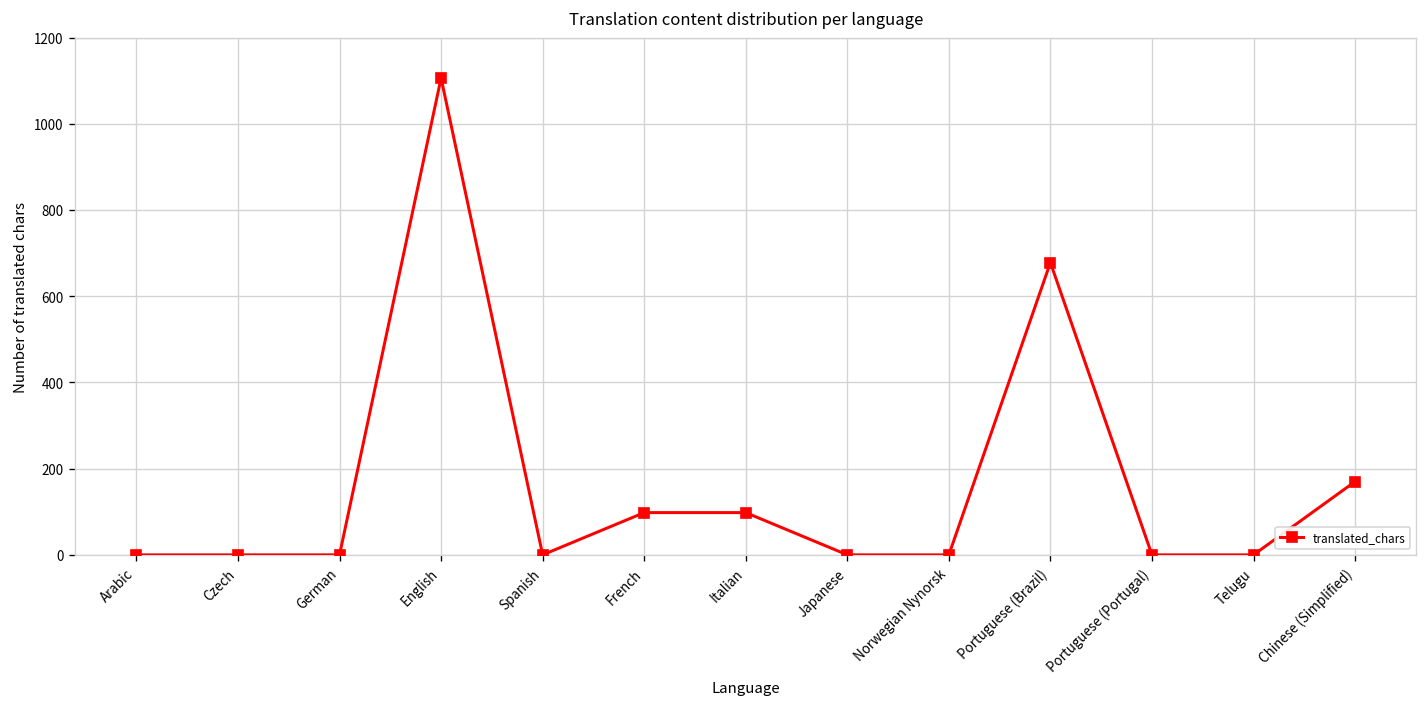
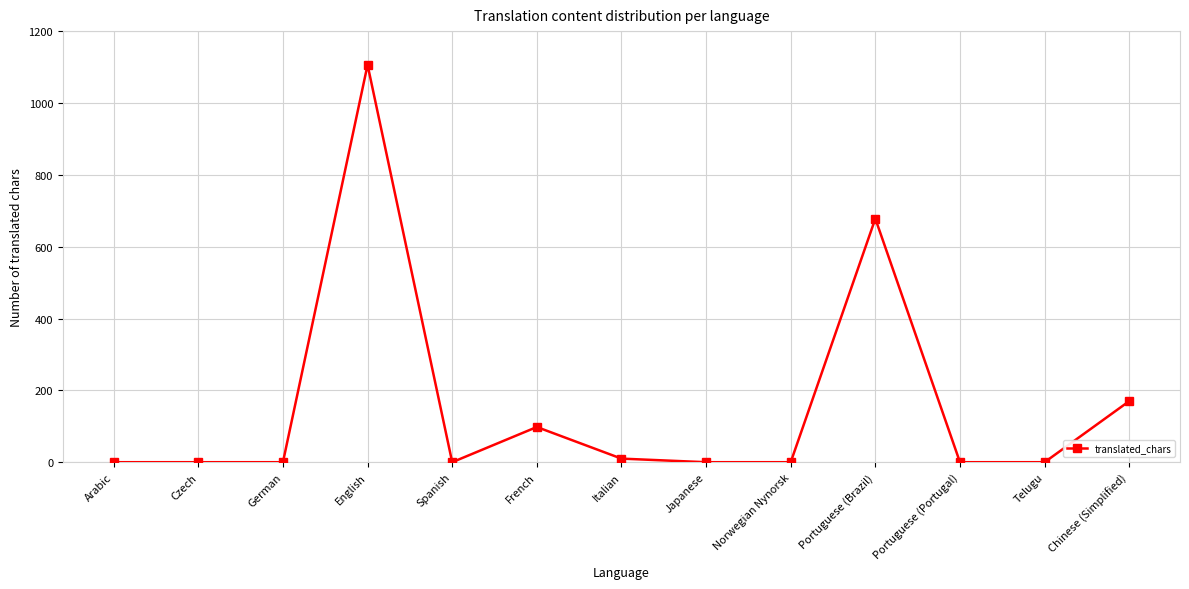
Italian: 100 -> 10
